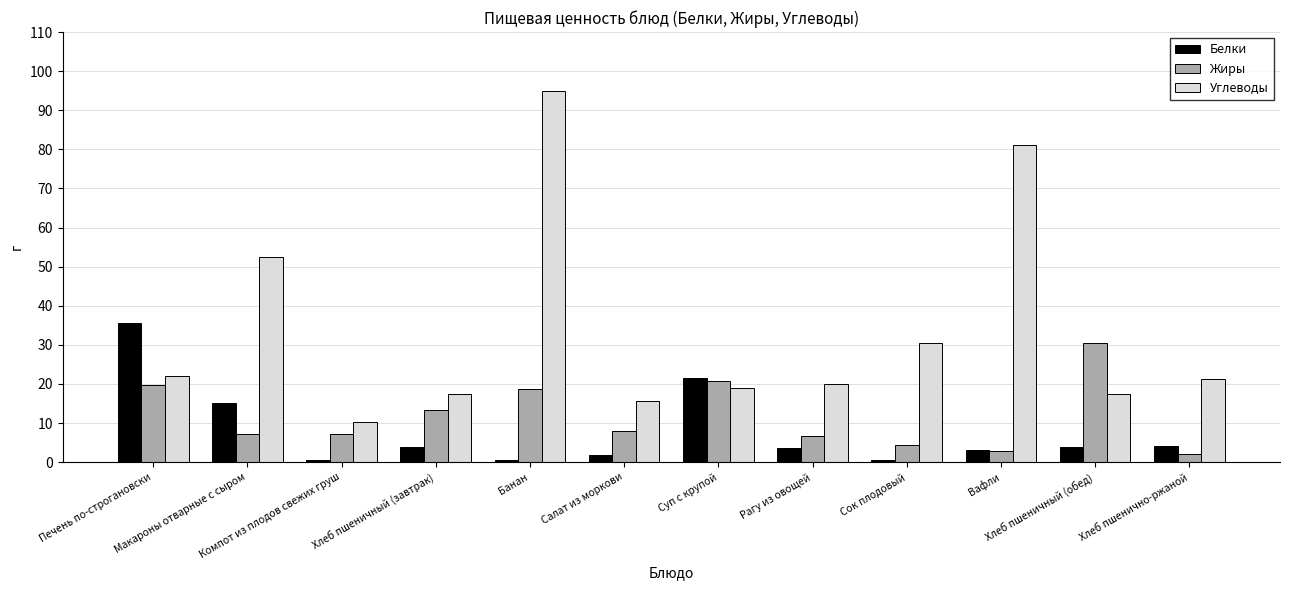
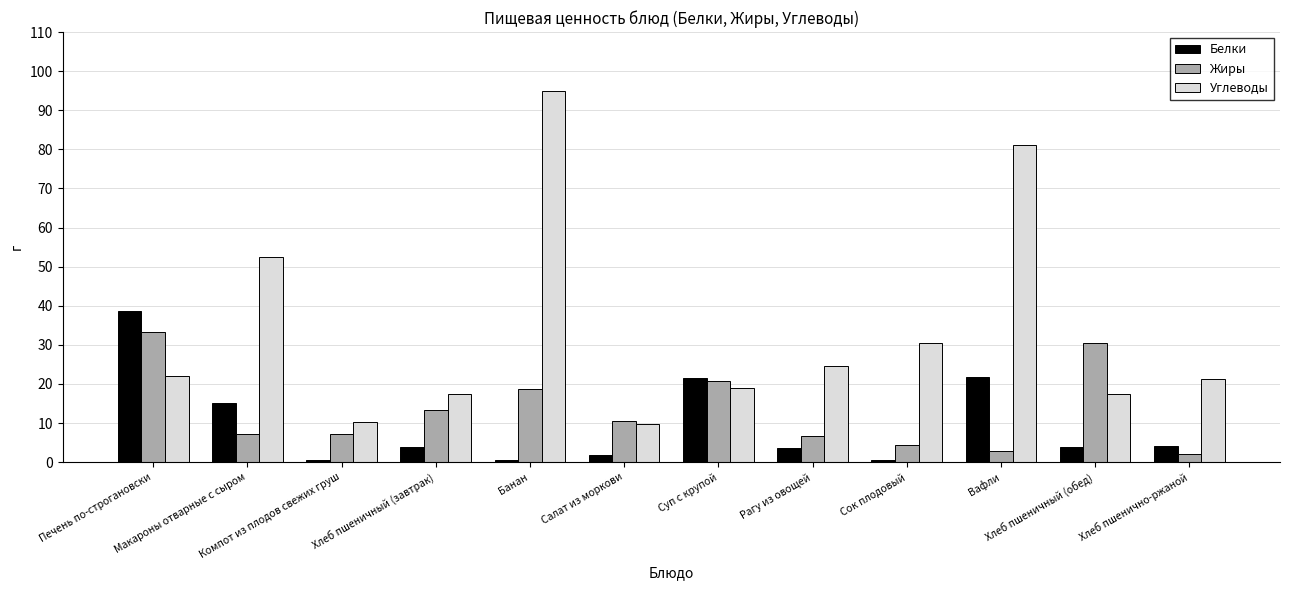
Белки, Печень по-строгановски: 36 -> 39
Жиры, Печень по-строгановски: 20 -> 33
Жиры, Салат из моркови: 8 -> 11
Углеводы, Салат из моркови: 16 -> 10
Углеводы, Рагу из овощей: 20 -> 25
Белки, Вафли: 3 -> 22
